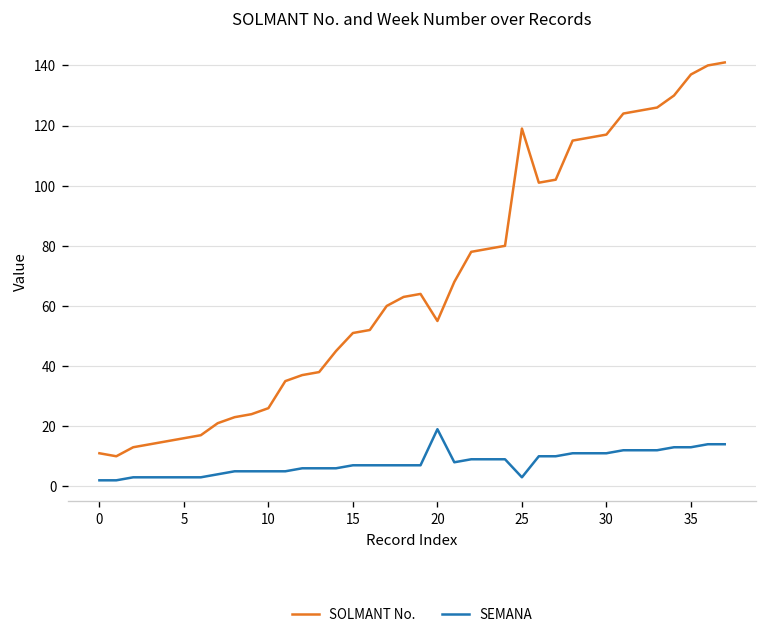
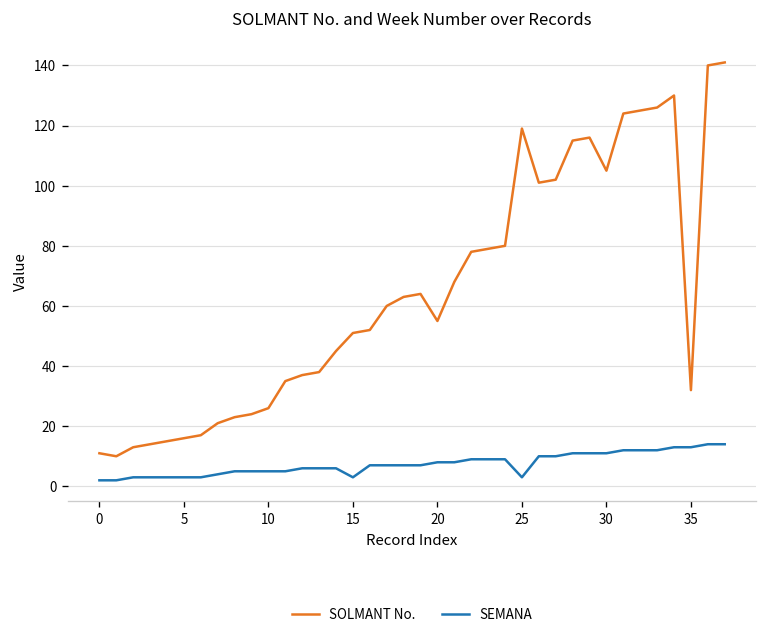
SEMANA, 15: 7 -> 3
SEMANA, 20: 19 -> 8
SOLMANT No., 30: 117 -> 105
SOLMANT No., 35: 137 -> 32
